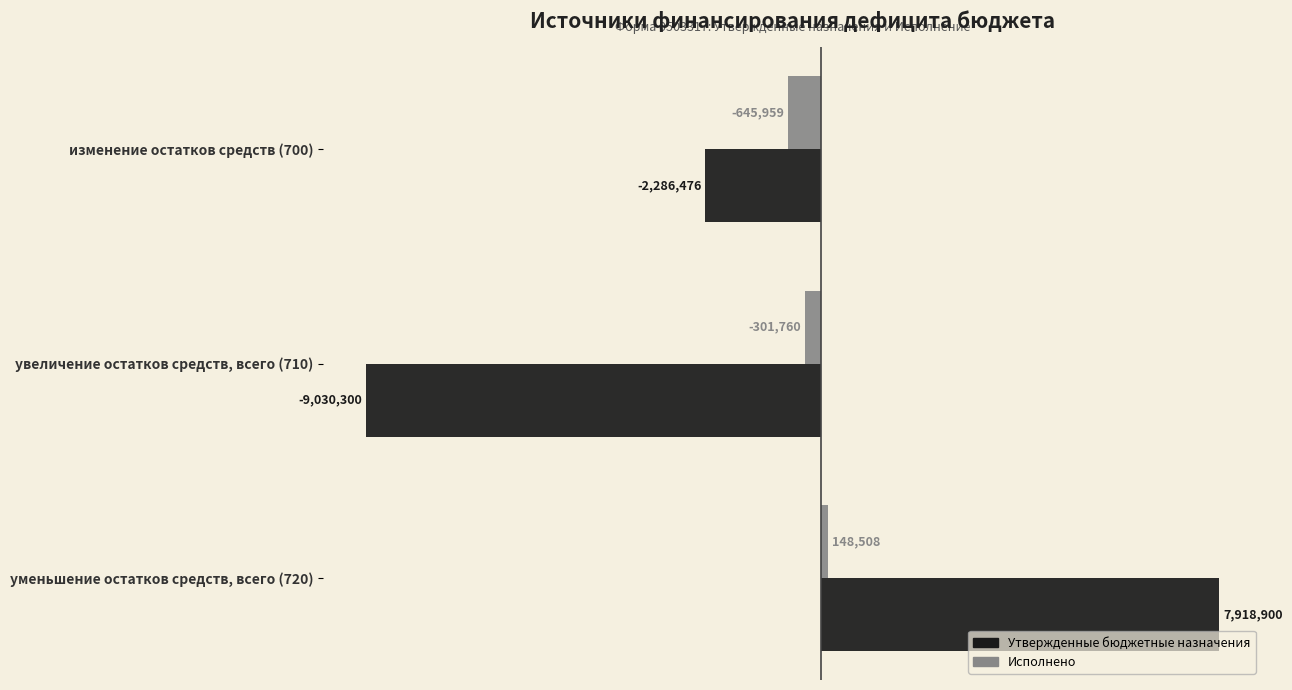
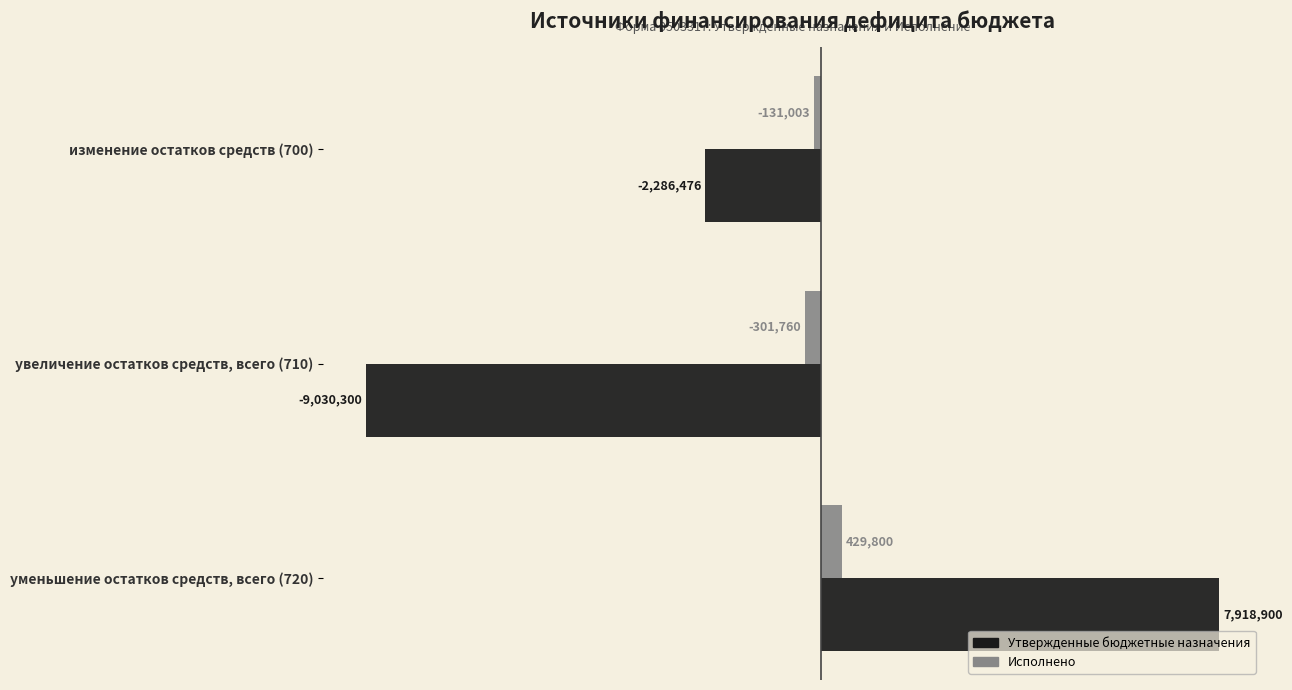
Исполнено, изменение остатков средств (700): -645,959 -> -131,003
Исполнено, уменьшение остатков средств, всего (720): 148,508 -> 429,800
